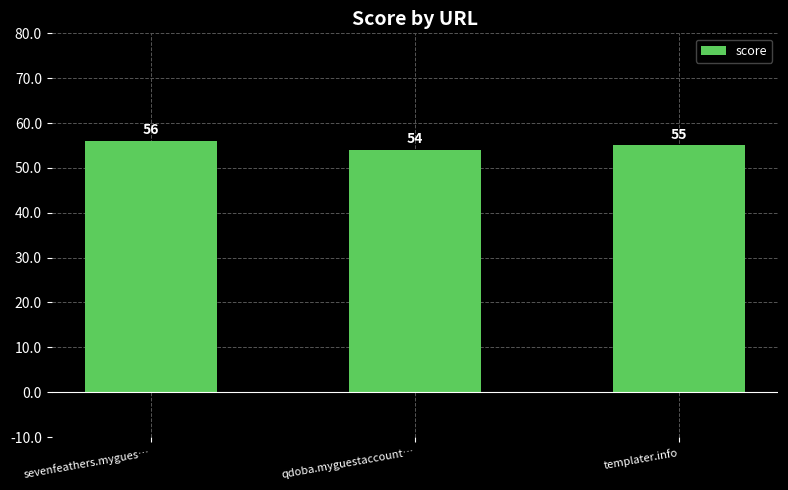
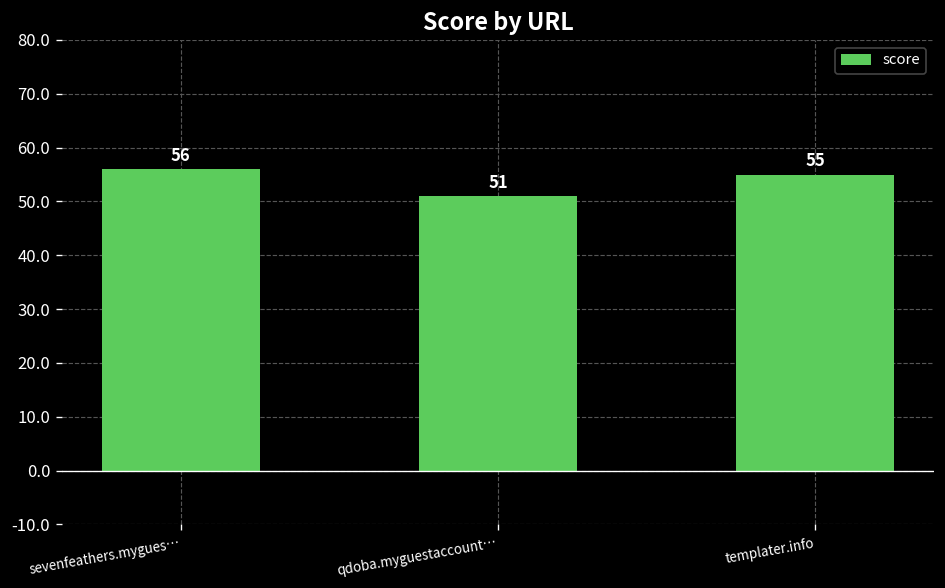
qdoba.myguestaccount…: 54 -> 51
